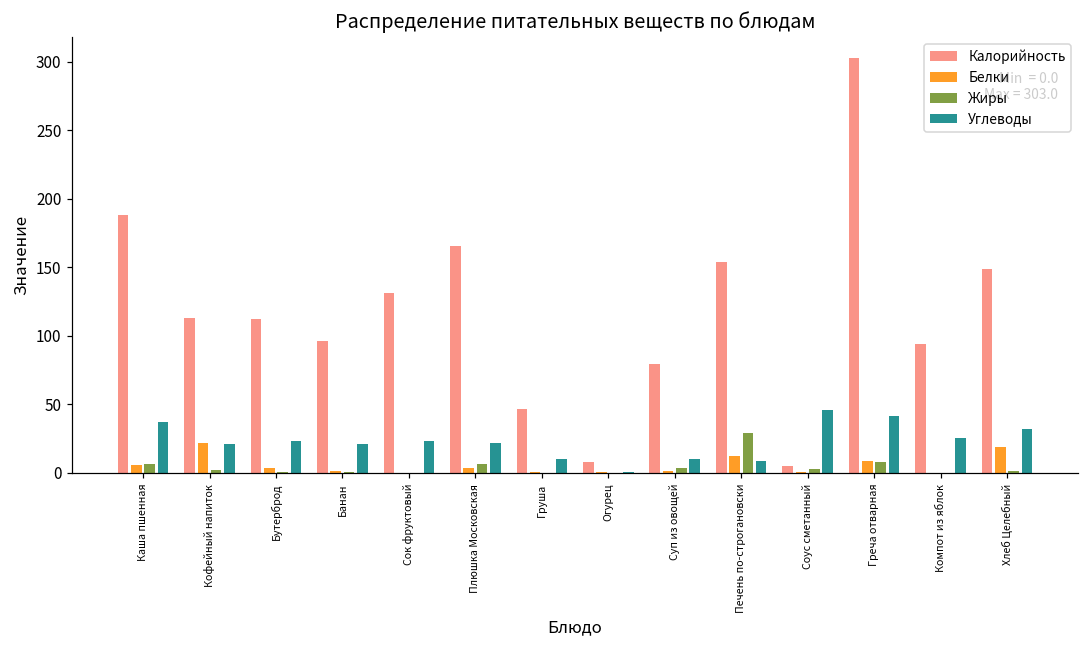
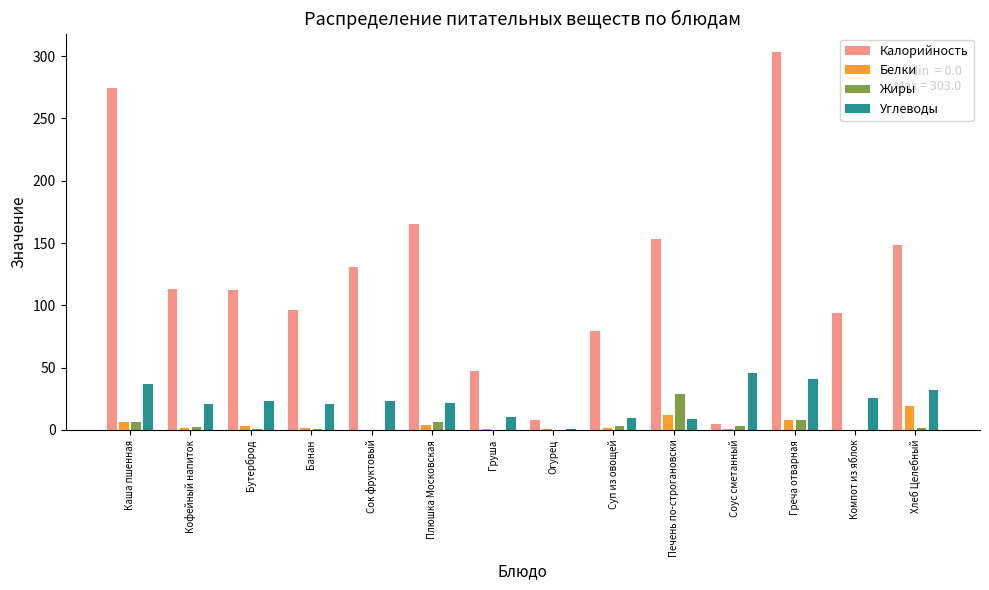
Калорийность, Каша пшенная: 188 -> 275
Белки, Кофейный напиток: 22 -> 2
